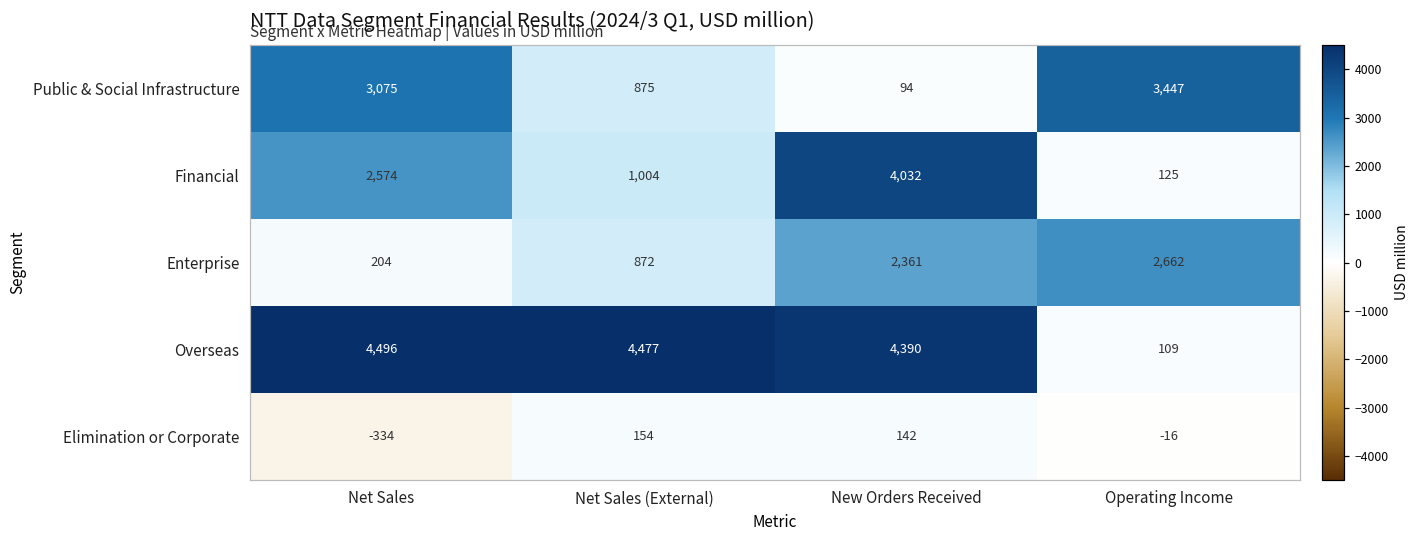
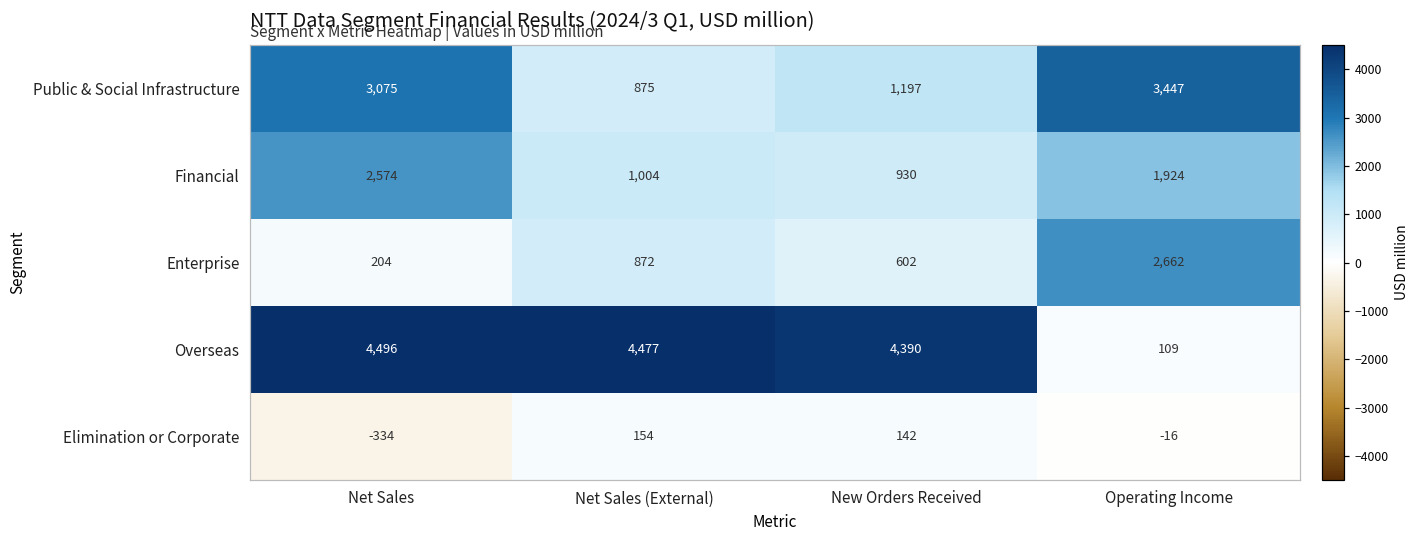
Public & Social Infrastructure, New Orders Received: 94 -> 1,197
Financial, New Orders Received: 4,032 -> 930
Financial, Operating Income: 125 -> 1,924
Enterprise, New Orders Received: 2,361 -> 602
